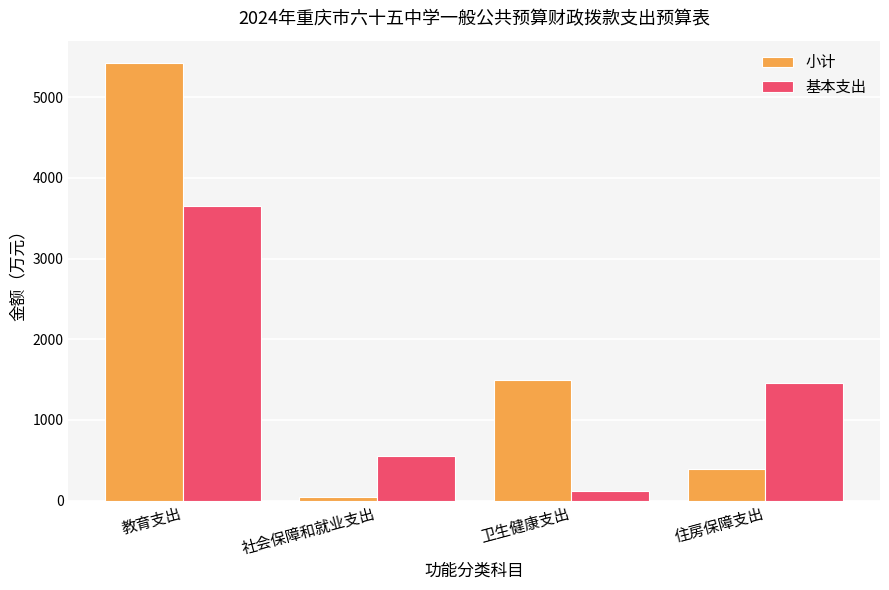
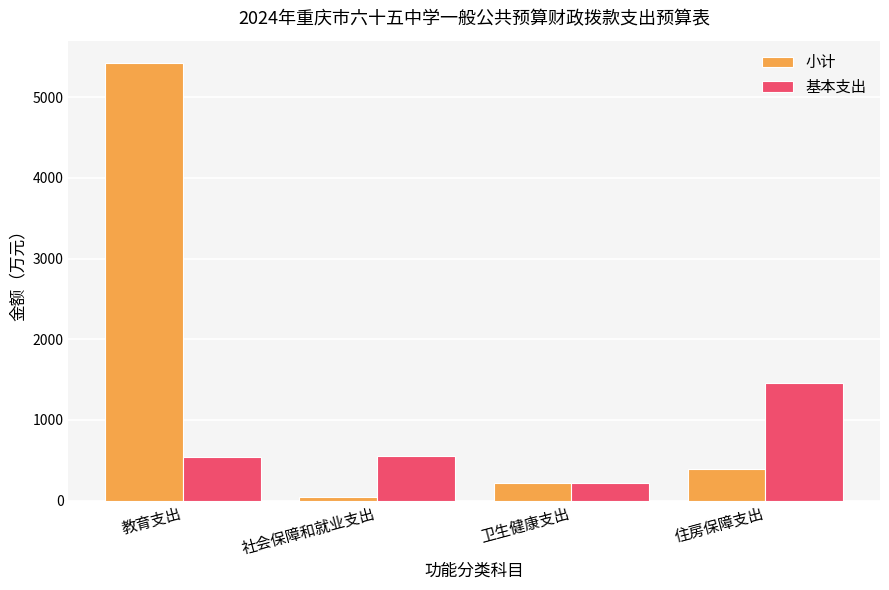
基本支出, 教育支出: 3700 -> 500
小计, 卫生健康支出: 1500 -> 200
基本支出, 卫生健康支出: 100 -> 200
